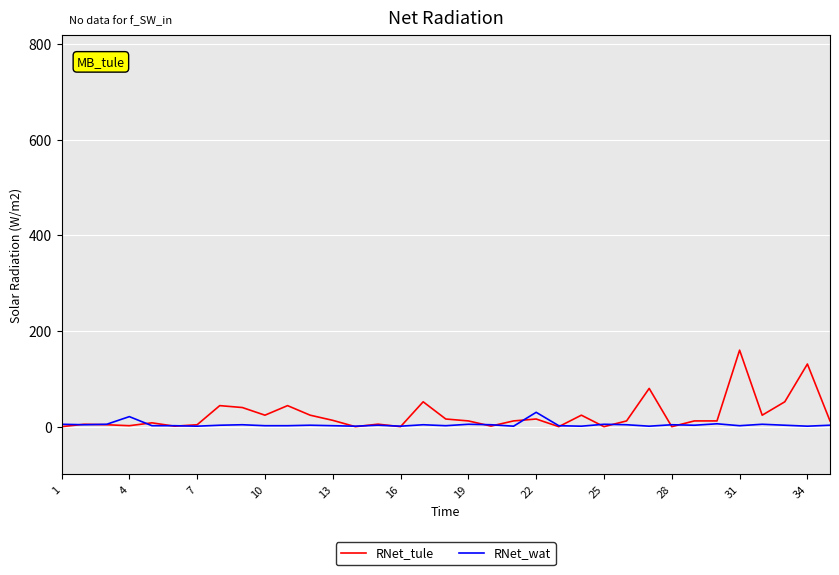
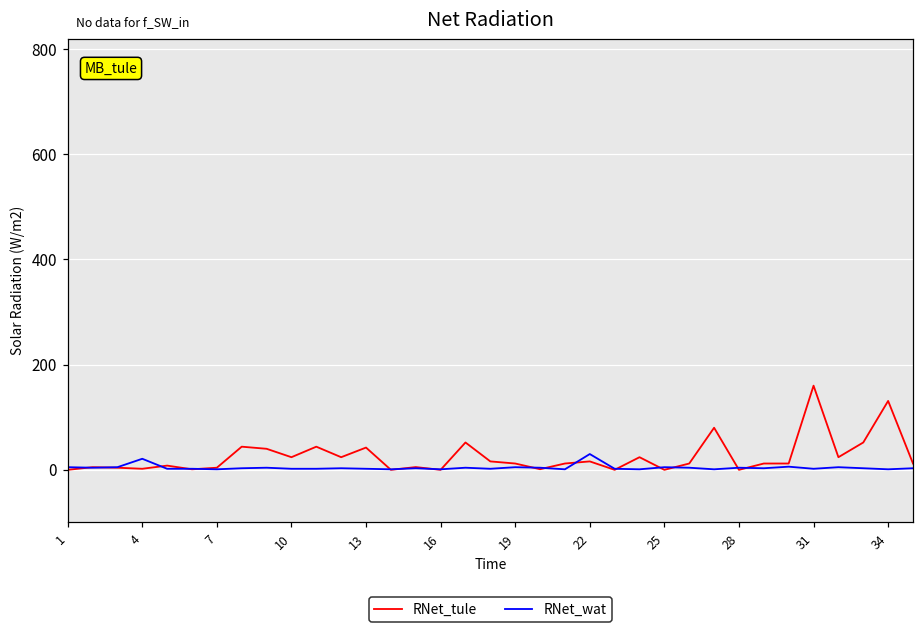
RNet_tule, 13: 10 -> 40
